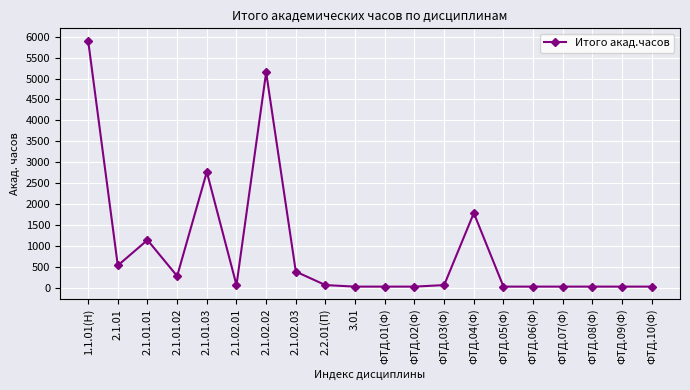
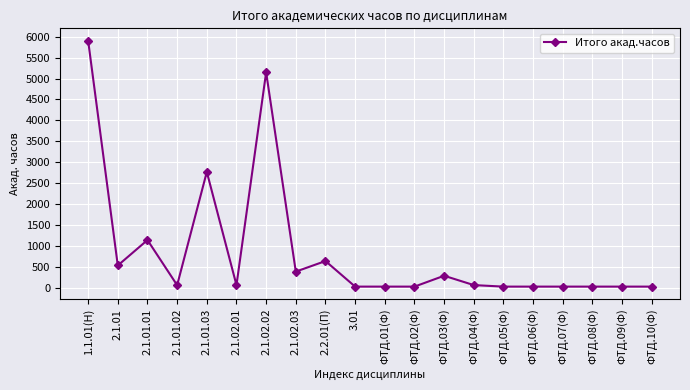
2.1.01.02: 300 -> 100
2.2.01(П): 100 -> 600
ФТД.03(Ф): 100 -> 300
ФТД.04(Ф): 1800 -> 100
